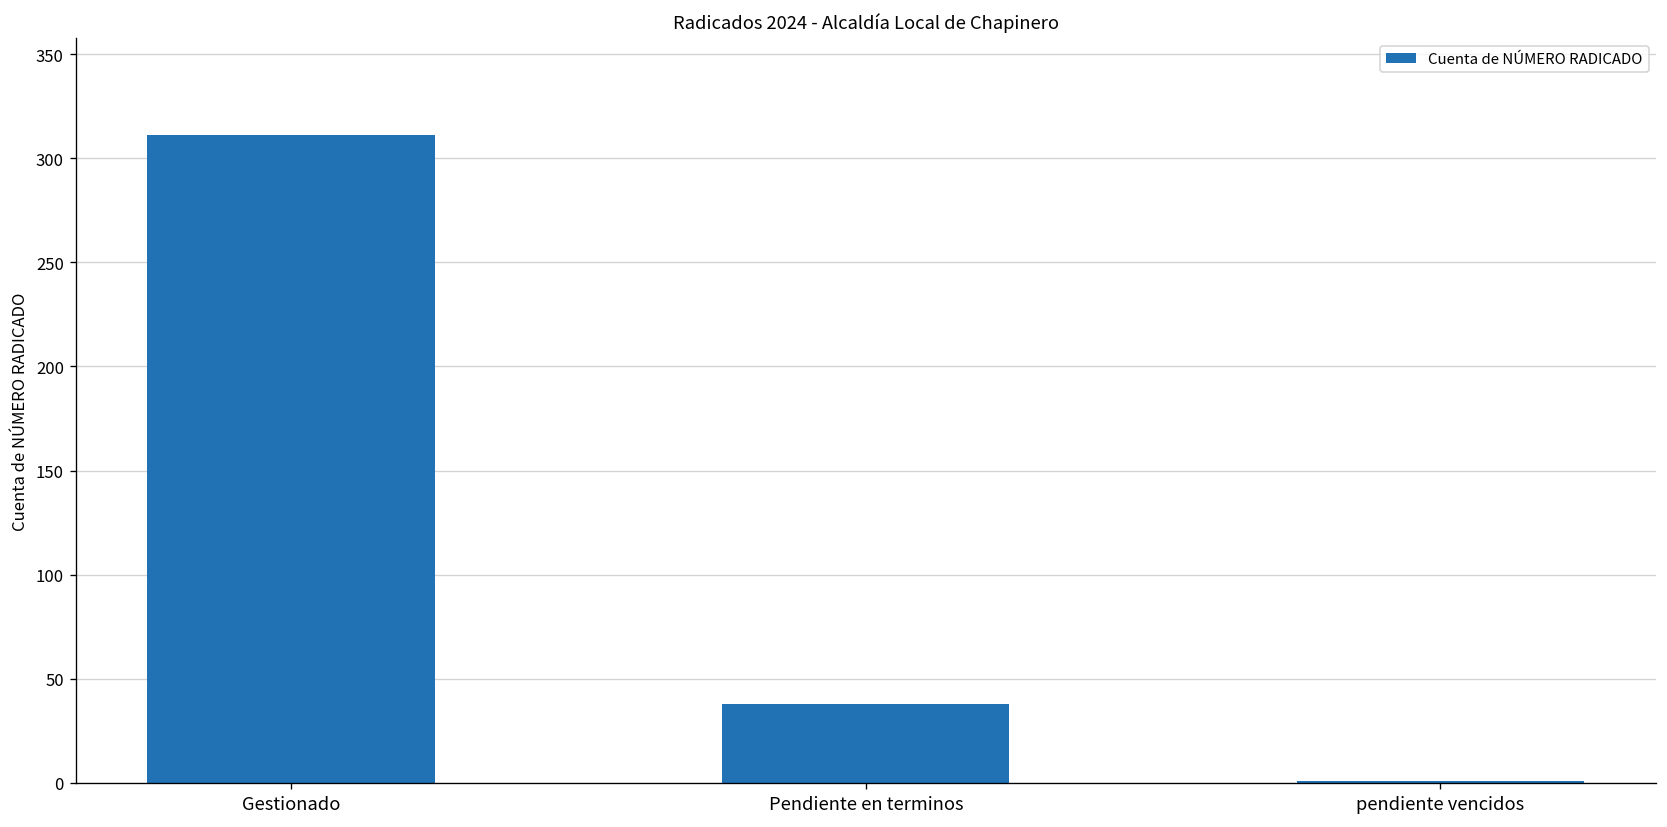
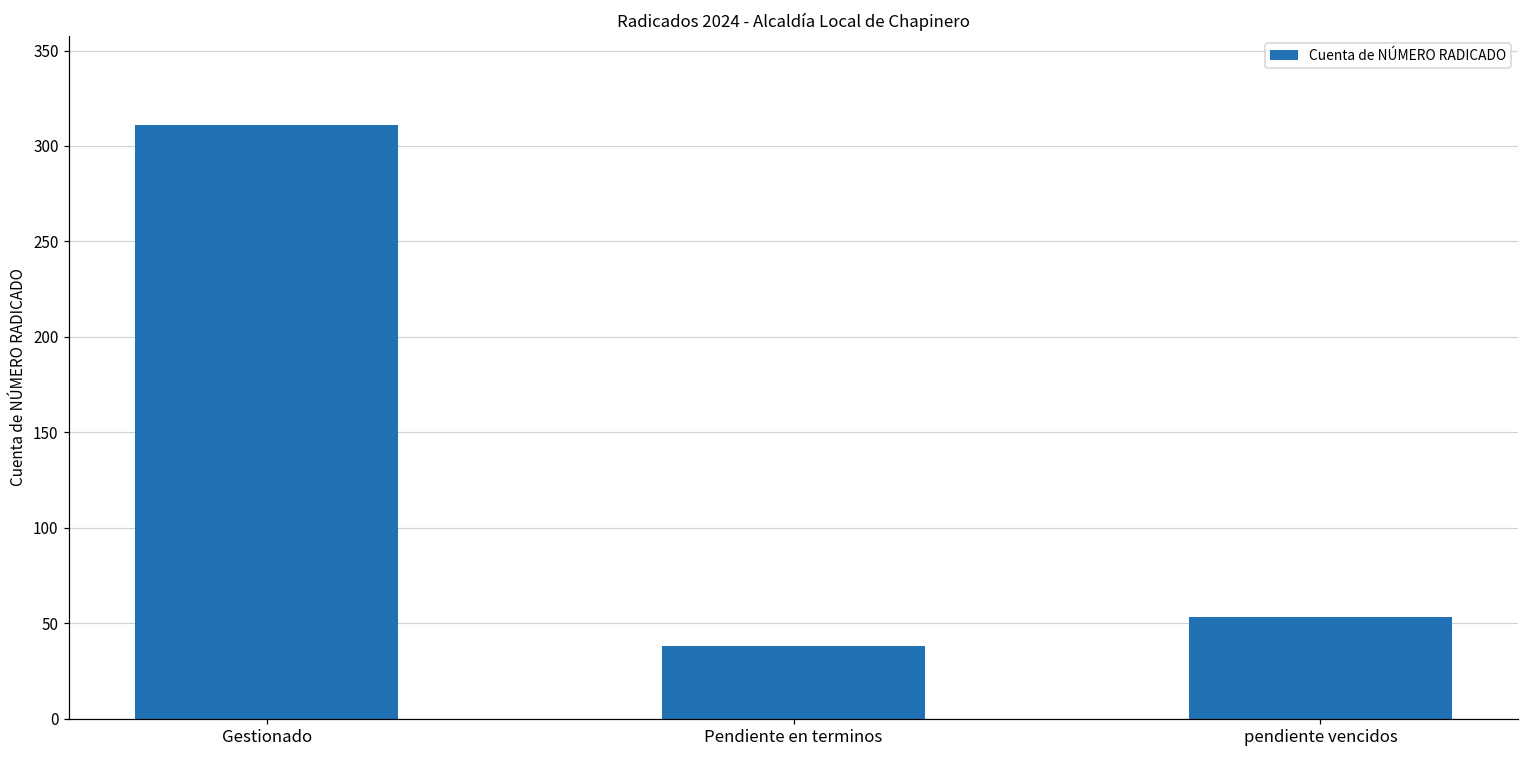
pendiente vencidos: 1 -> 53
